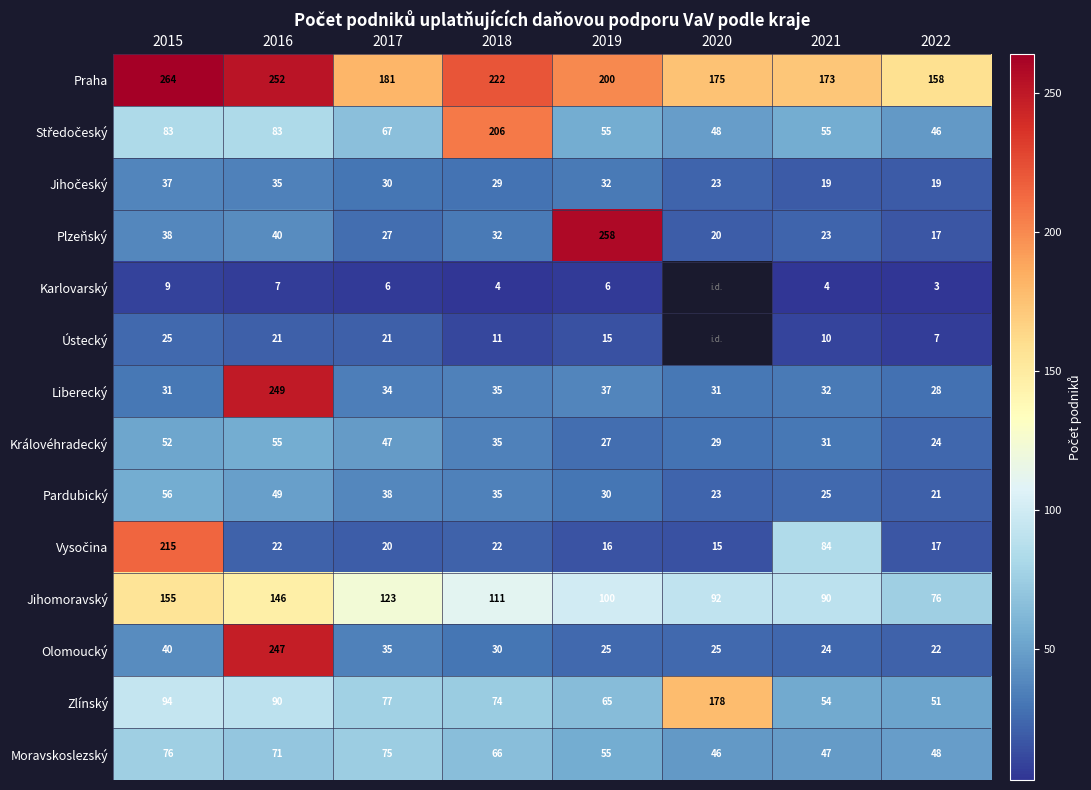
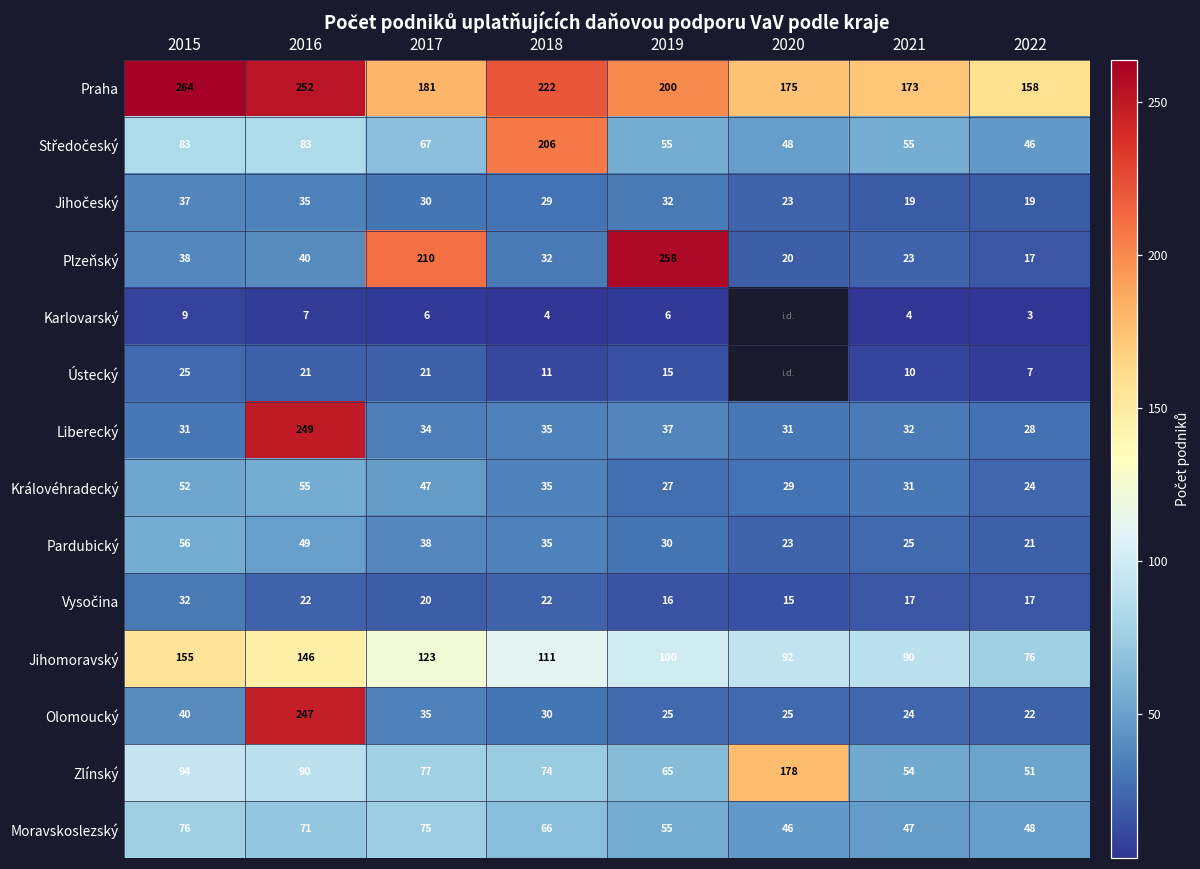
Plzeňský, 2017: 27 -> 210
Vysočina, 2015: 215 -> 32
Vysočina, 2021: 84 -> 17
